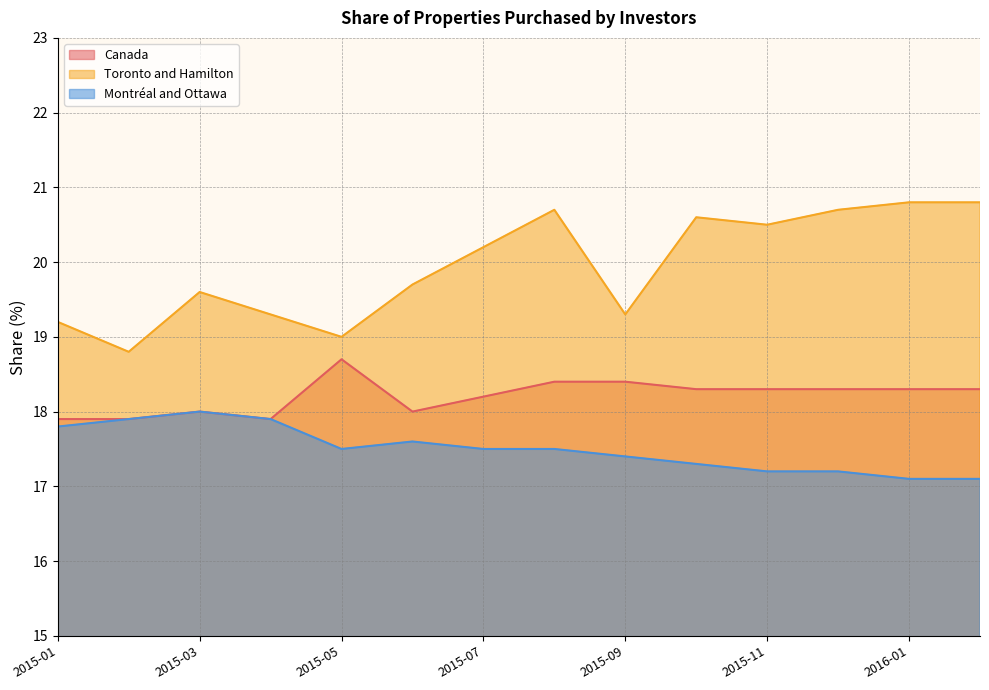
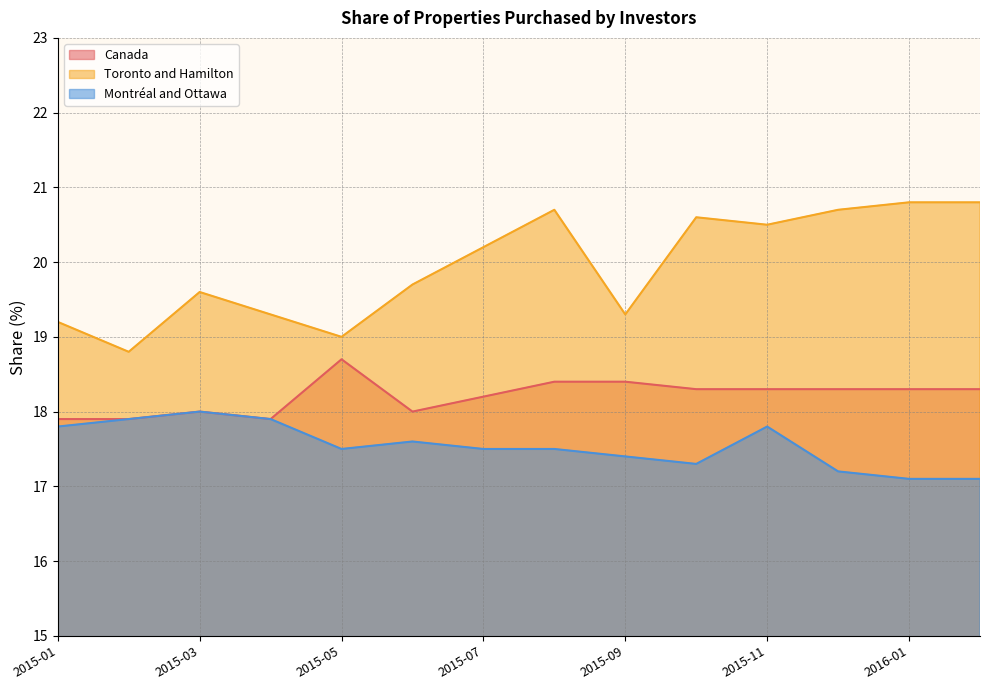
Montréal and Ottawa, 2015-11: 17.2 -> 17.8
